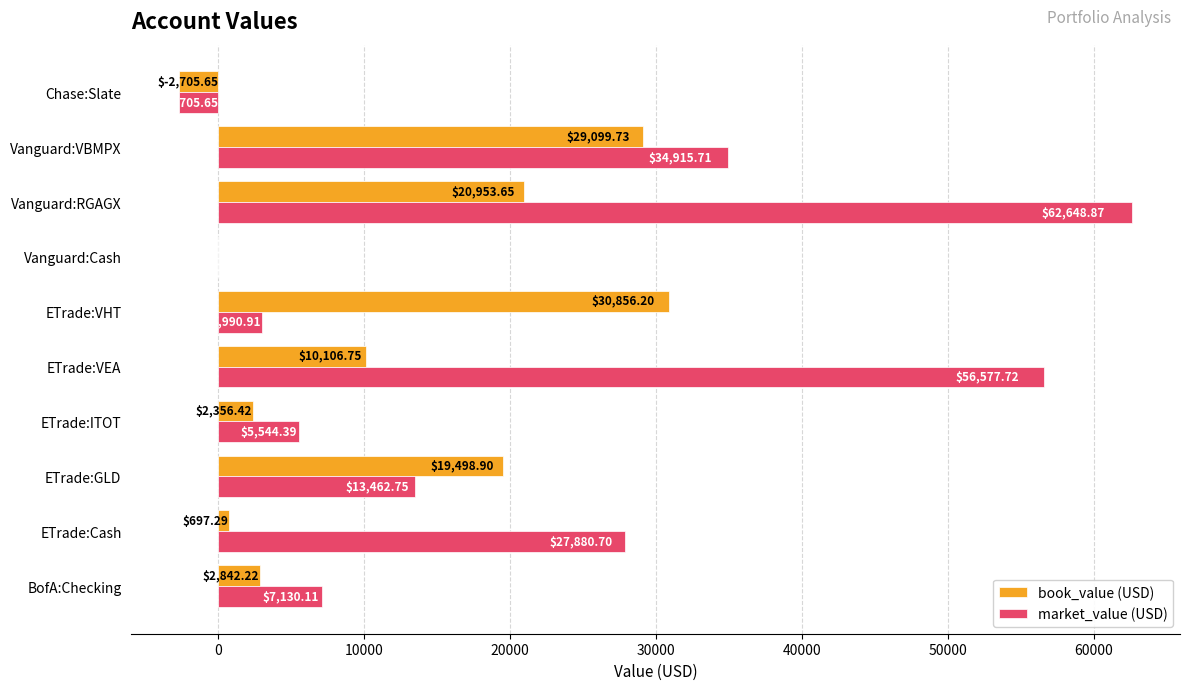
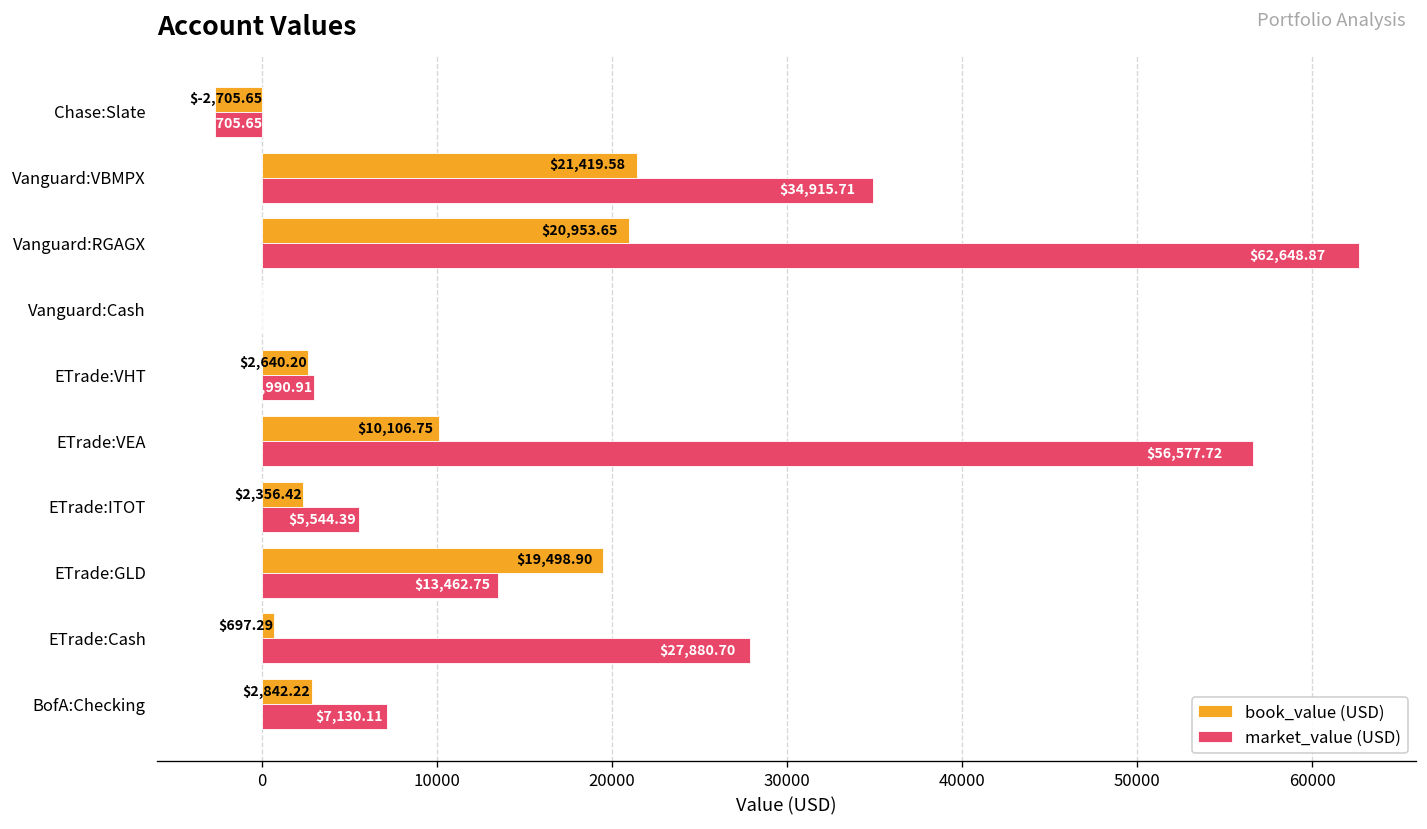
book_value (USD), Vanguard:VBMPX: $29,099.73 -> $21,419.58
book_value (USD), ETrade:VHT: $30,856.20 -> $2,640.20
